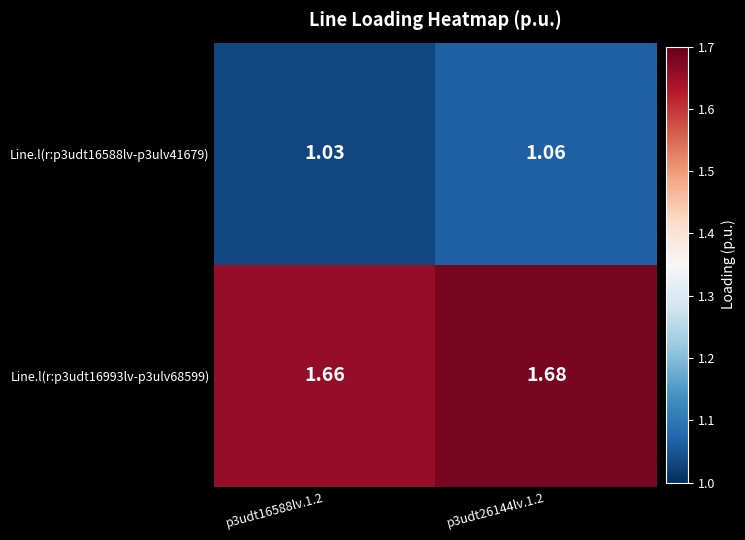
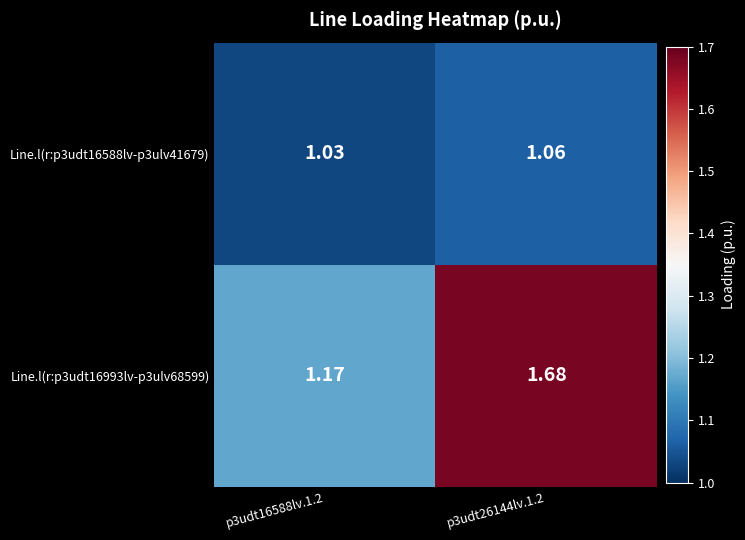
Line.l(r:p3udt16993lv-p3ulv68599), p3udt16588lv.1.2: 1.66 -> 1.17
